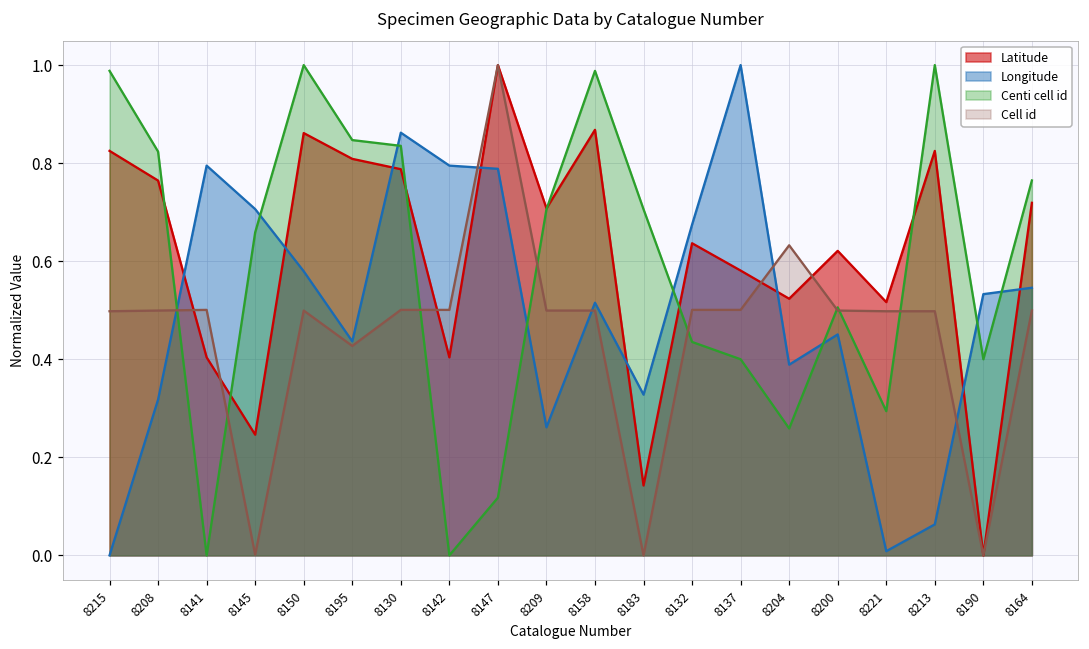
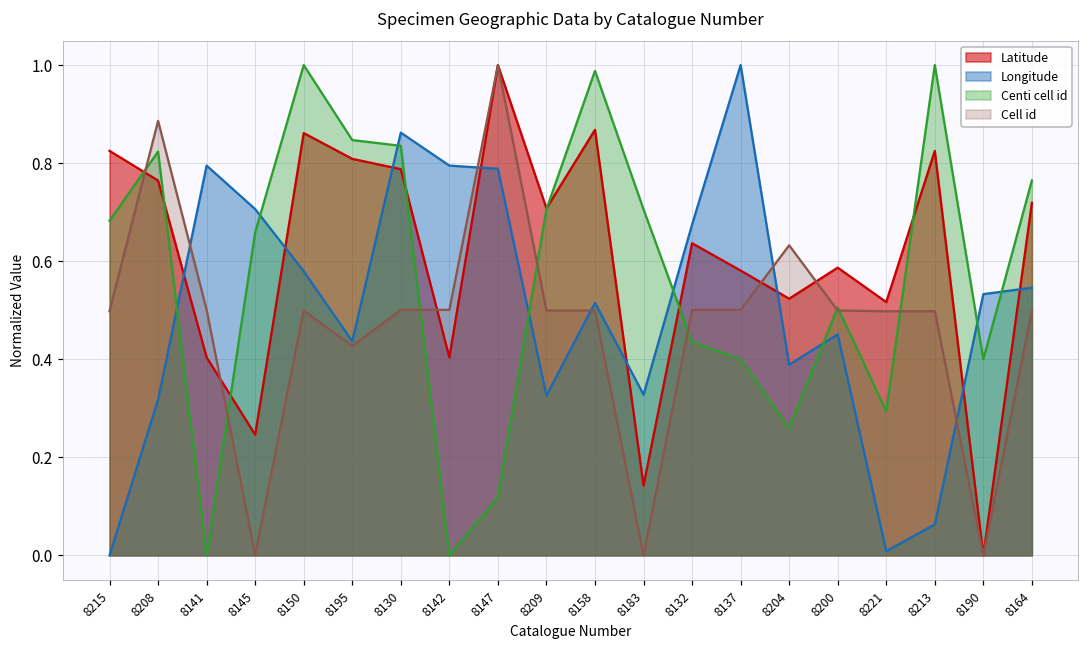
Centi cell id, 8215: 0.99 -> 0.68
Cell id, 8208: 0.50 -> 0.89
Longitude, 8209: 0.26 -> 0.33
Latitude, 8200: 0.62 -> 0.59
